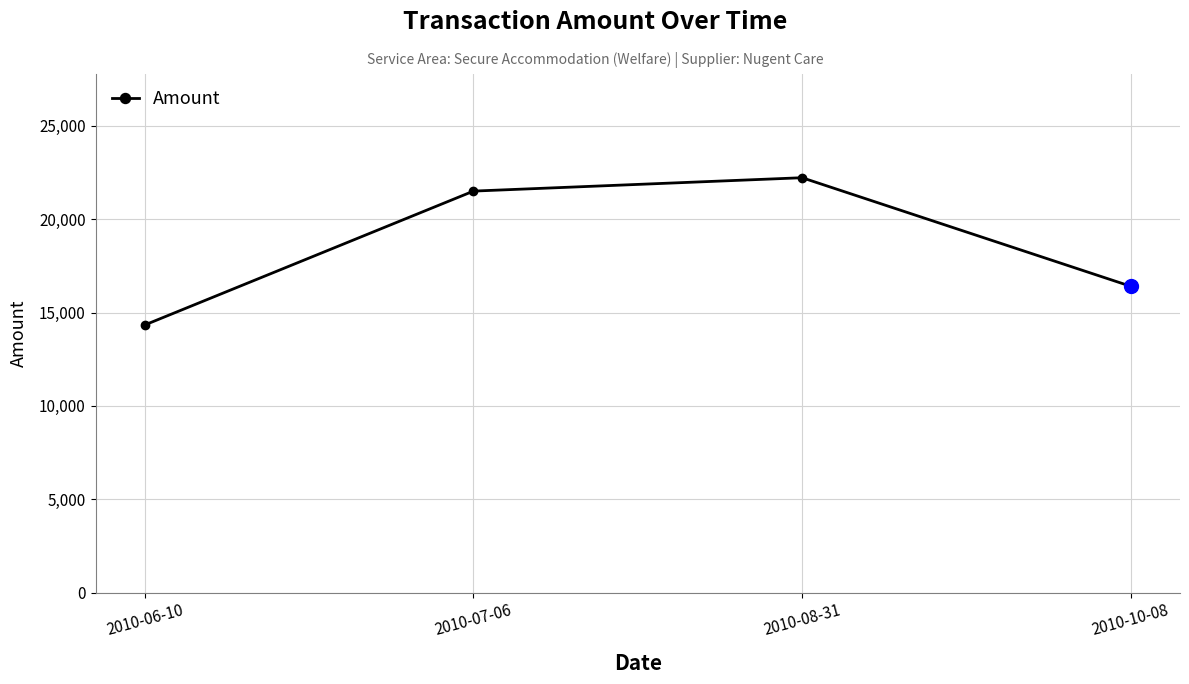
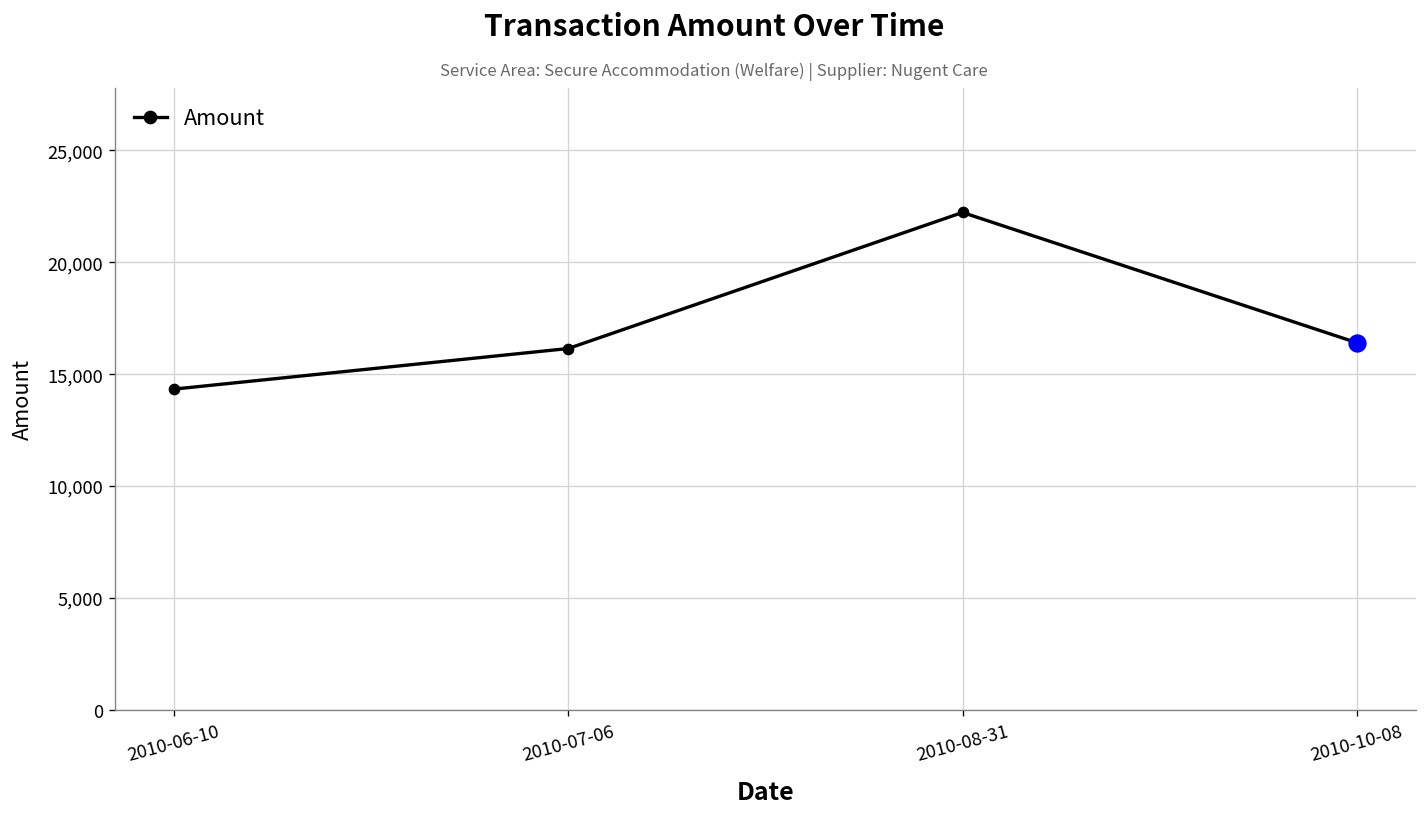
Amount, 2010-07-06: 21,500 -> 16,200
